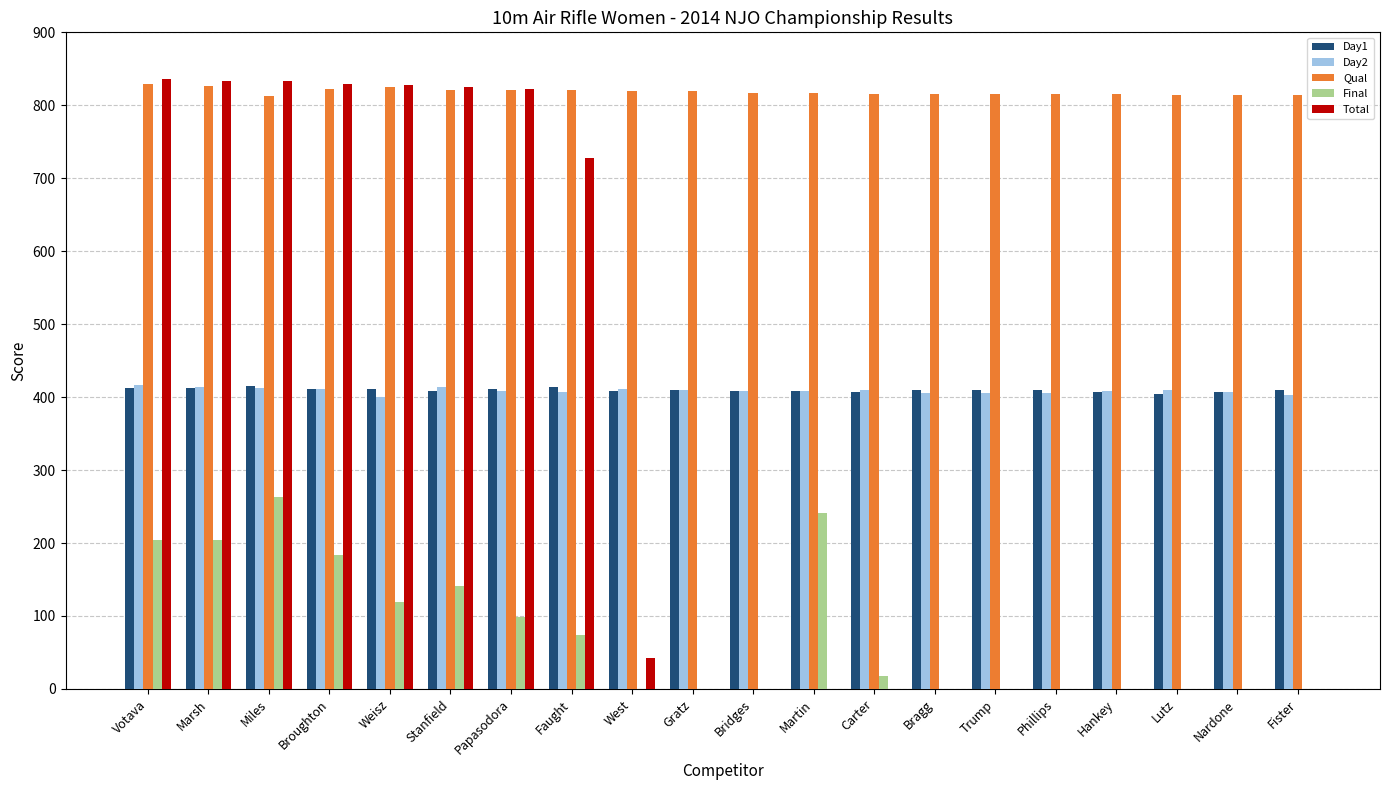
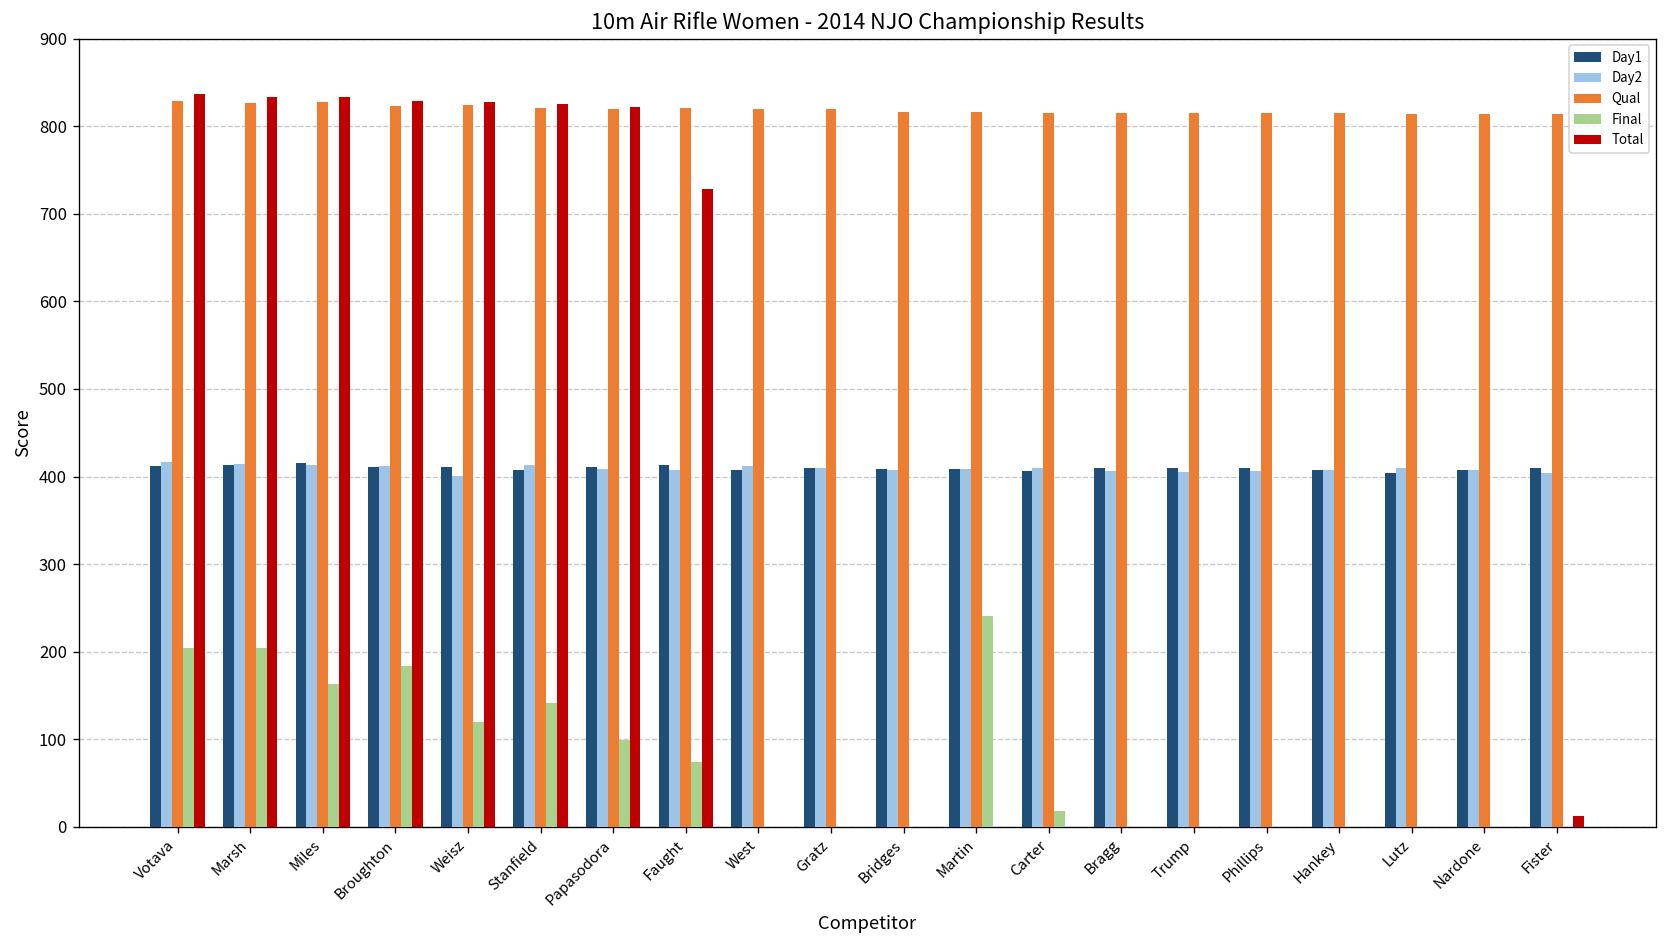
Qual, Miles: 810 -> 830
Final, Miles: 260 -> 160
Total, West: 40 -> 0
Total, Fister: 0 -> 10
